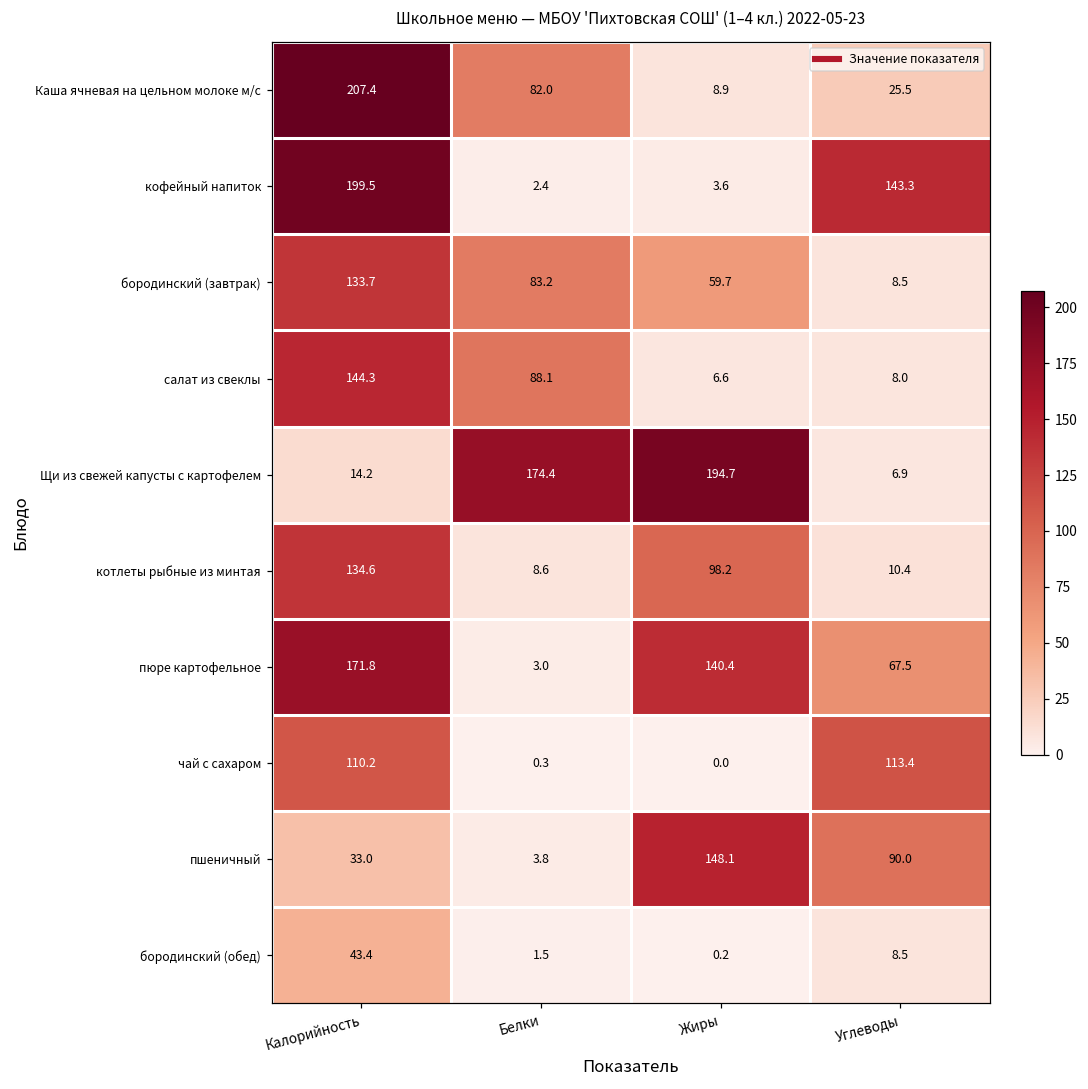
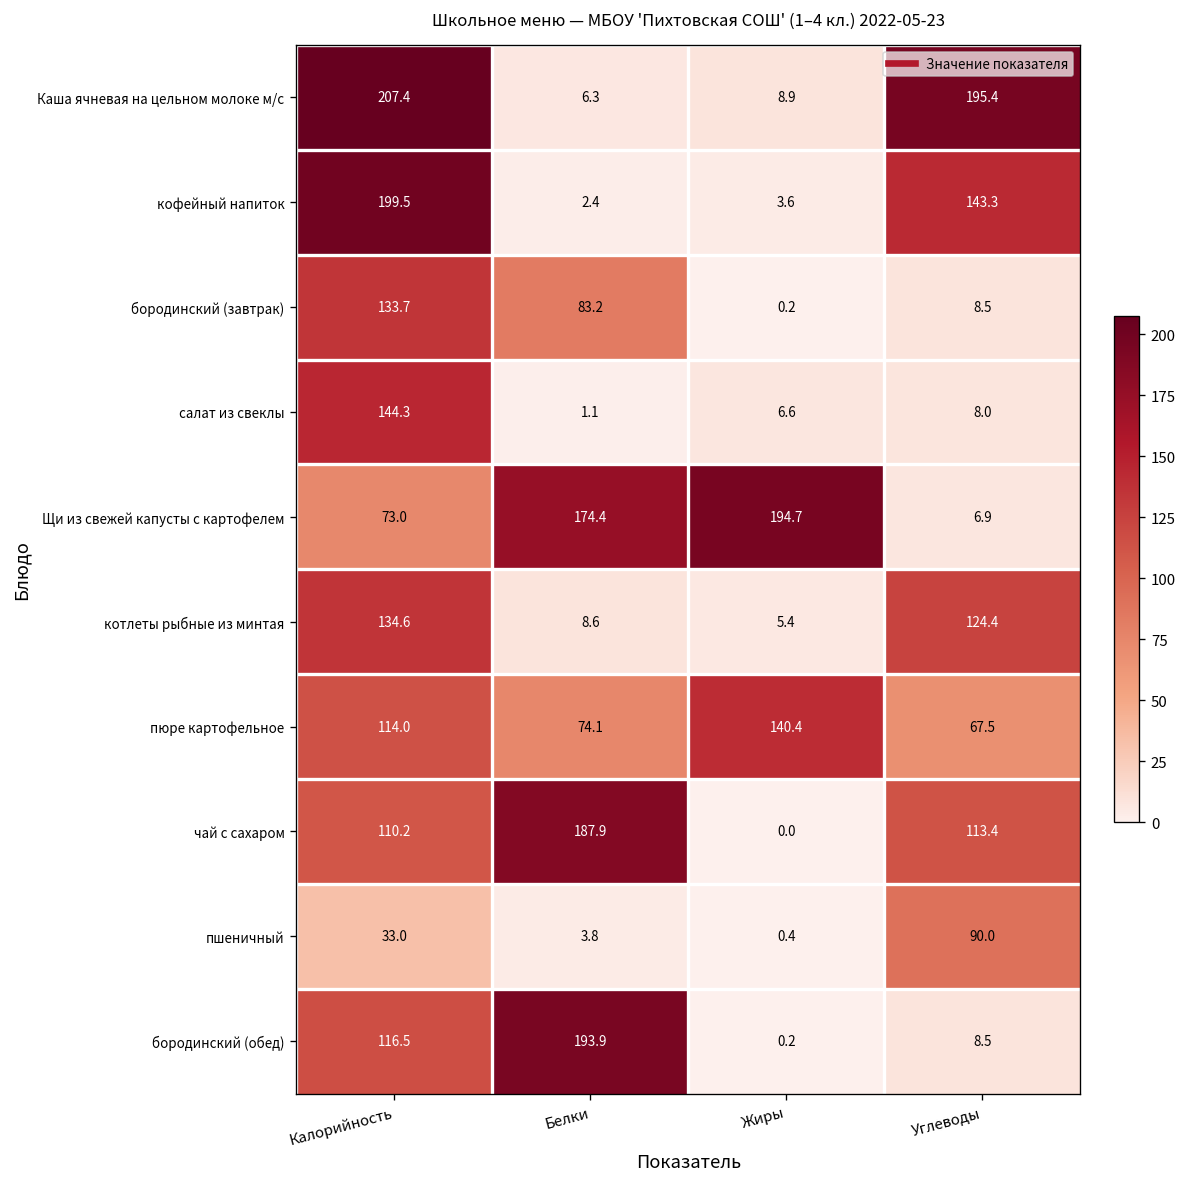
Каша ячневая на цельном молоке м/с, Белки: 82.0 -> 6.3
Каша ячневая на цельном молоке м/с, Углеводы: 25.5 -> 195.4
бородинский (завтрак), Жиры: 59.7 -> 0.2
салат из свеклы, Белки: 88.1 -> 1.1
Щи из свежей капусты с картофелем, Калорийность: 14.2 -> 73.0
котлеты рыбные из минтая, Жиры: 98.2 -> 5.4
котлеты рыбные из минтая, Углеводы: 10.4 -> 124.4
пюре картофельное, Калорийность: 171.8 -> 114.0
пюре картофельное, Белки: 3.0 -> 74.1
чай с сахаром, Белки: 0.3 -> 187.9
пшеничный, Жиры: 148.1 -> 0.4
бородинский (обед), Калорийность: 43.4 -> 116.5
бородинский (обед), Белки: 1.5 -> 193.9
